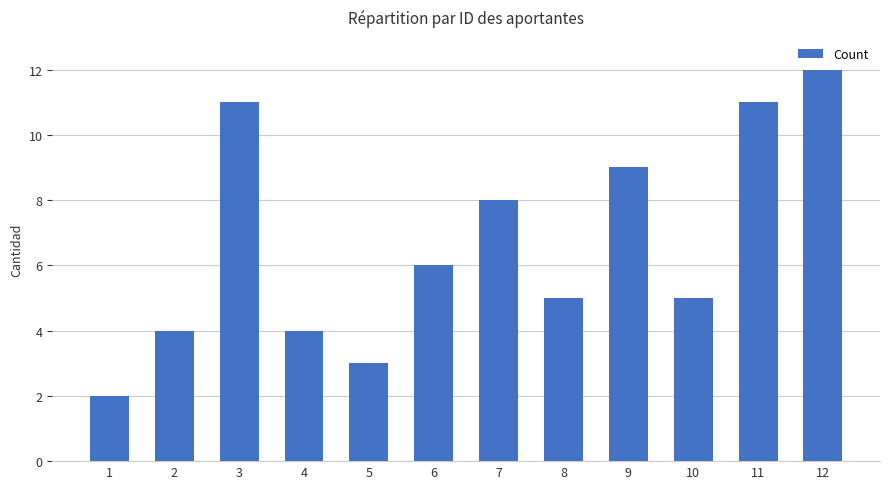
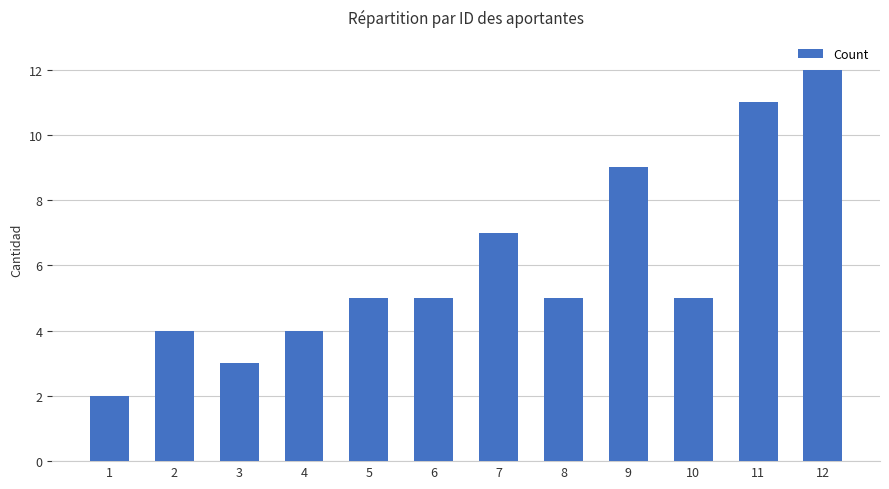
3: 11 -> 3
5: 3 -> 5
6: 6 -> 5
7: 8 -> 7
